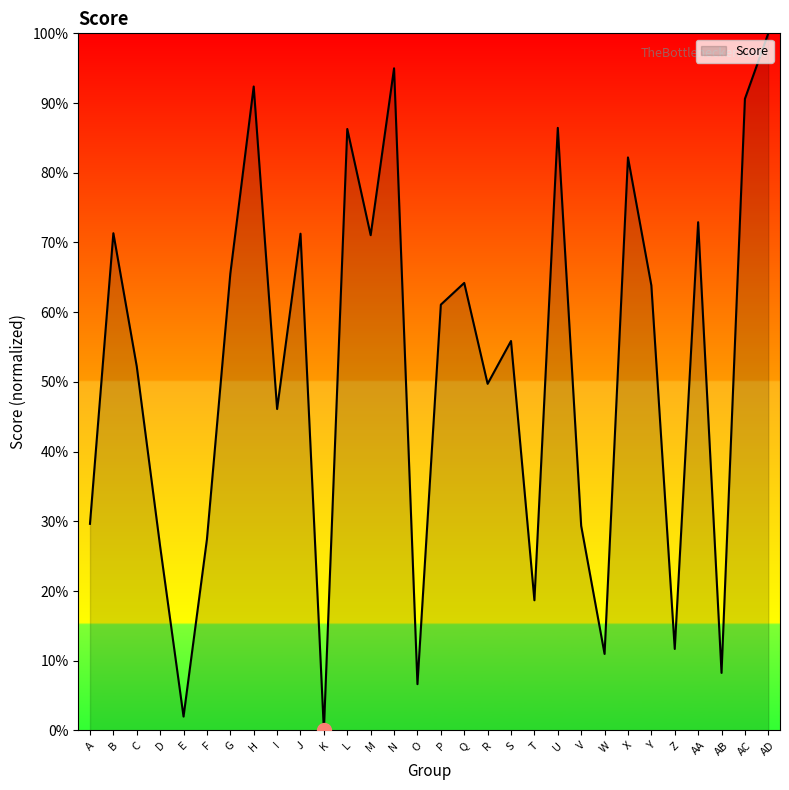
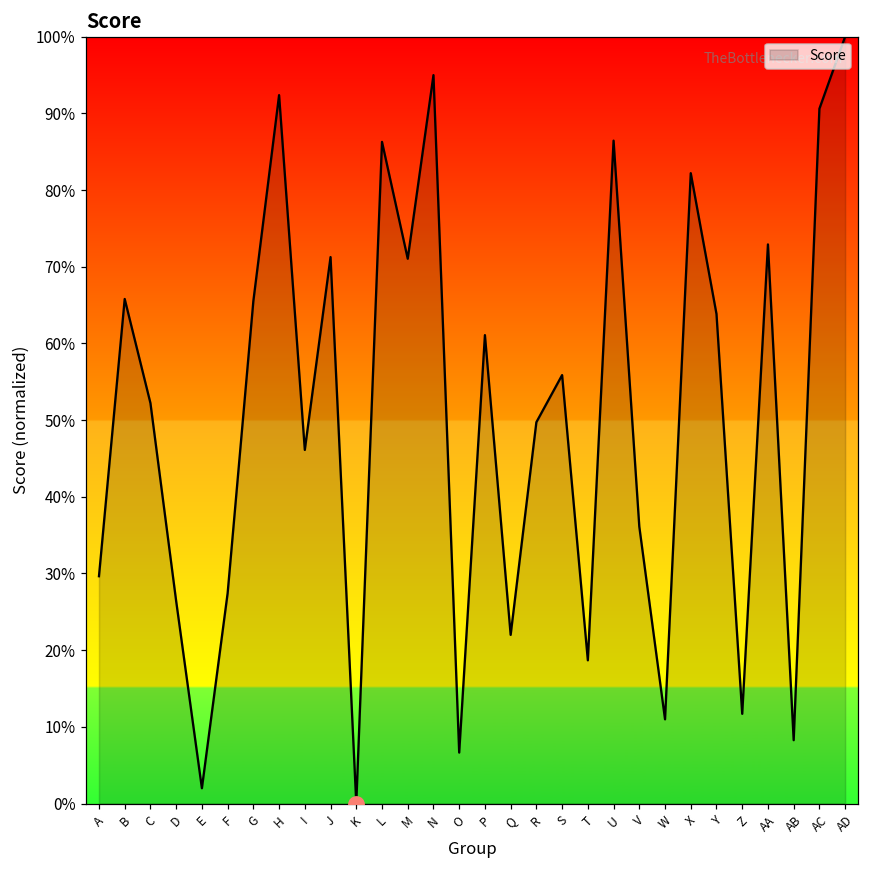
Score, B: 71% -> 66%
Score, Q: 64% -> 22%
Score, V: 29% -> 36%
